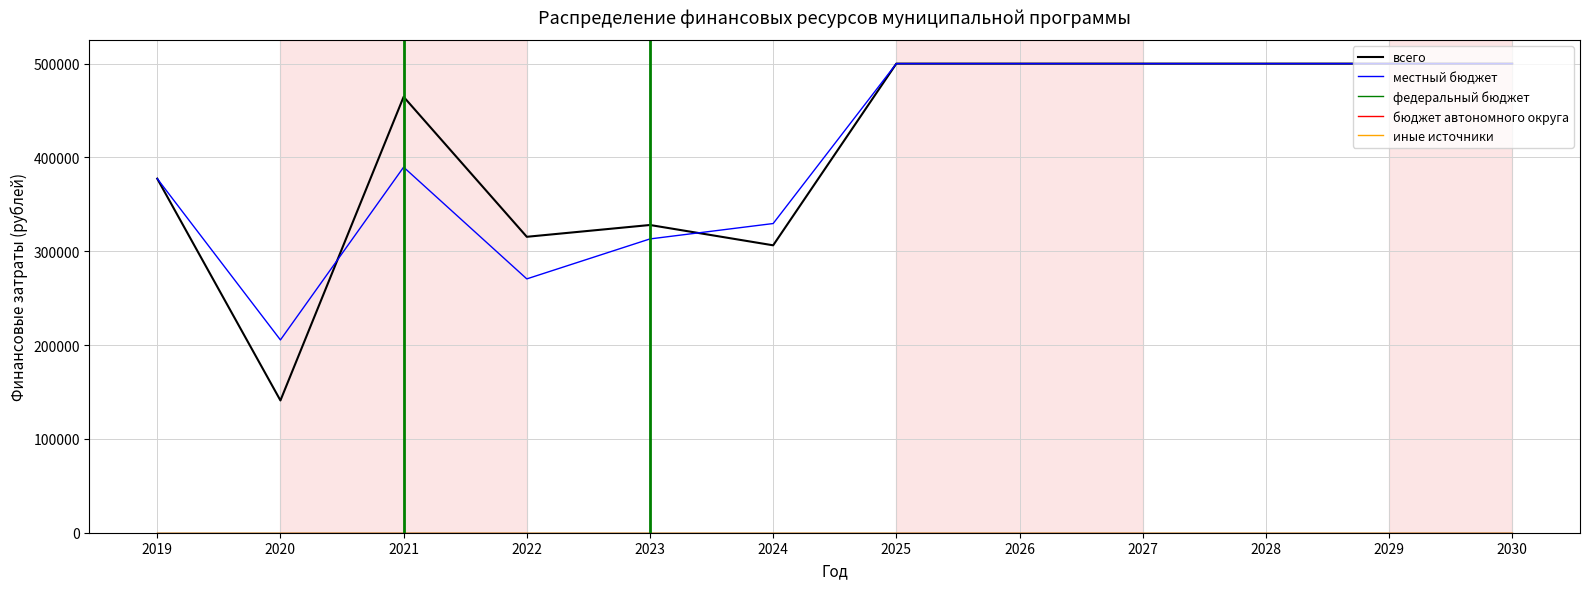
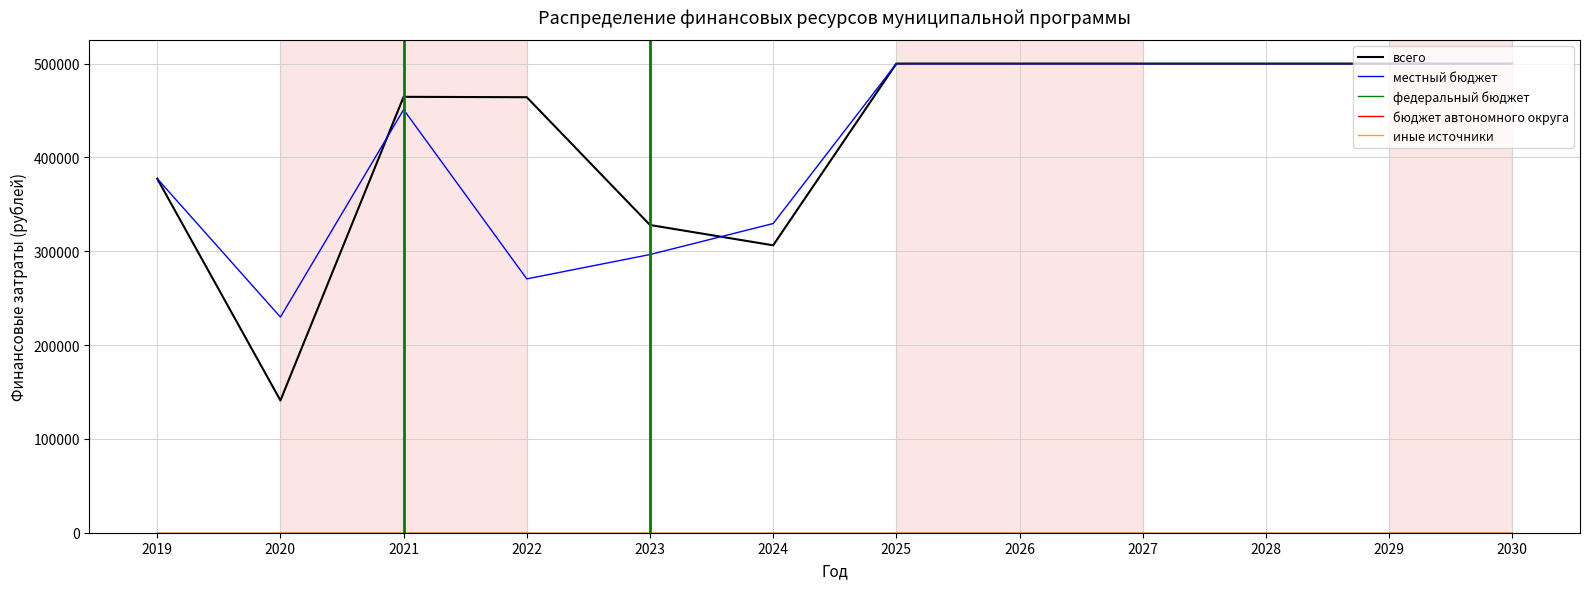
местный бюджет, 2020: 210000 -> 230000
местный бюджет, 2021: 390000 -> 450000
всего, 2022: 320000 -> 460000
местный бюджет, 2023: 310000 -> 300000
